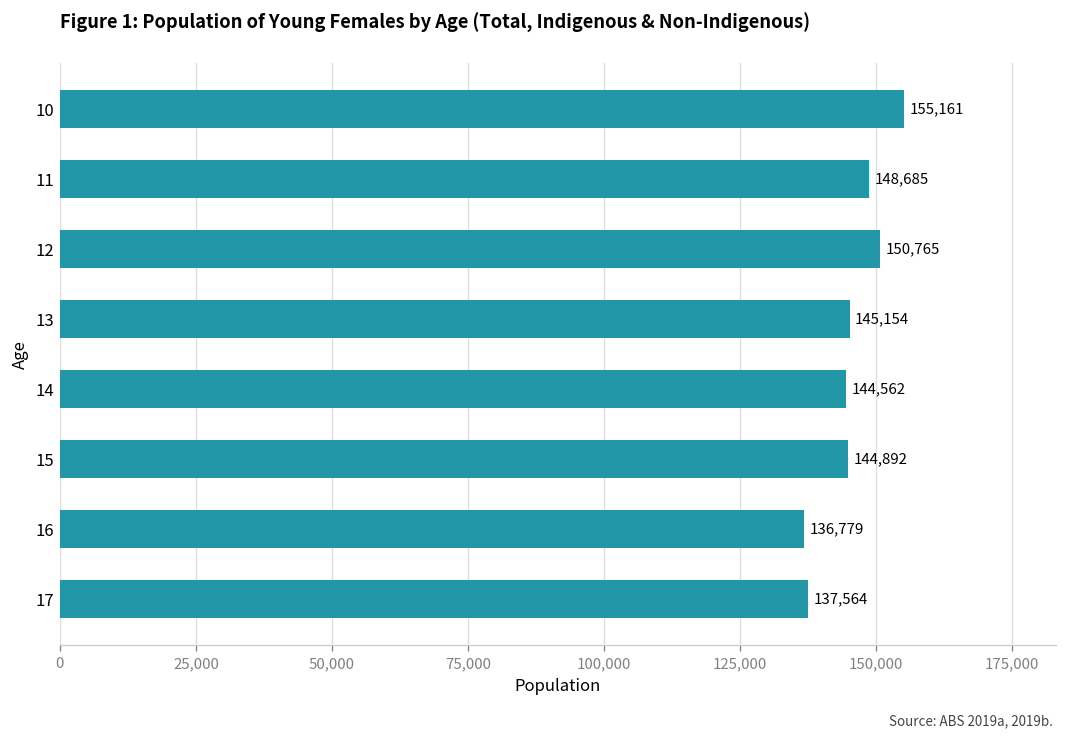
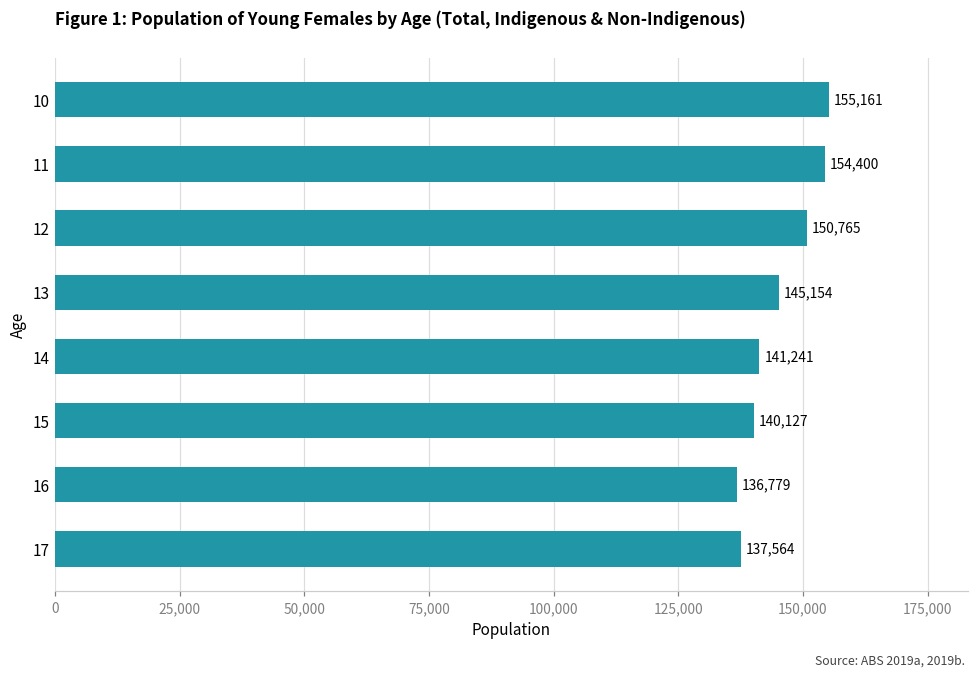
11: 148,685 -> 154,400
14: 144,562 -> 141,241
15: 144,892 -> 140,127
